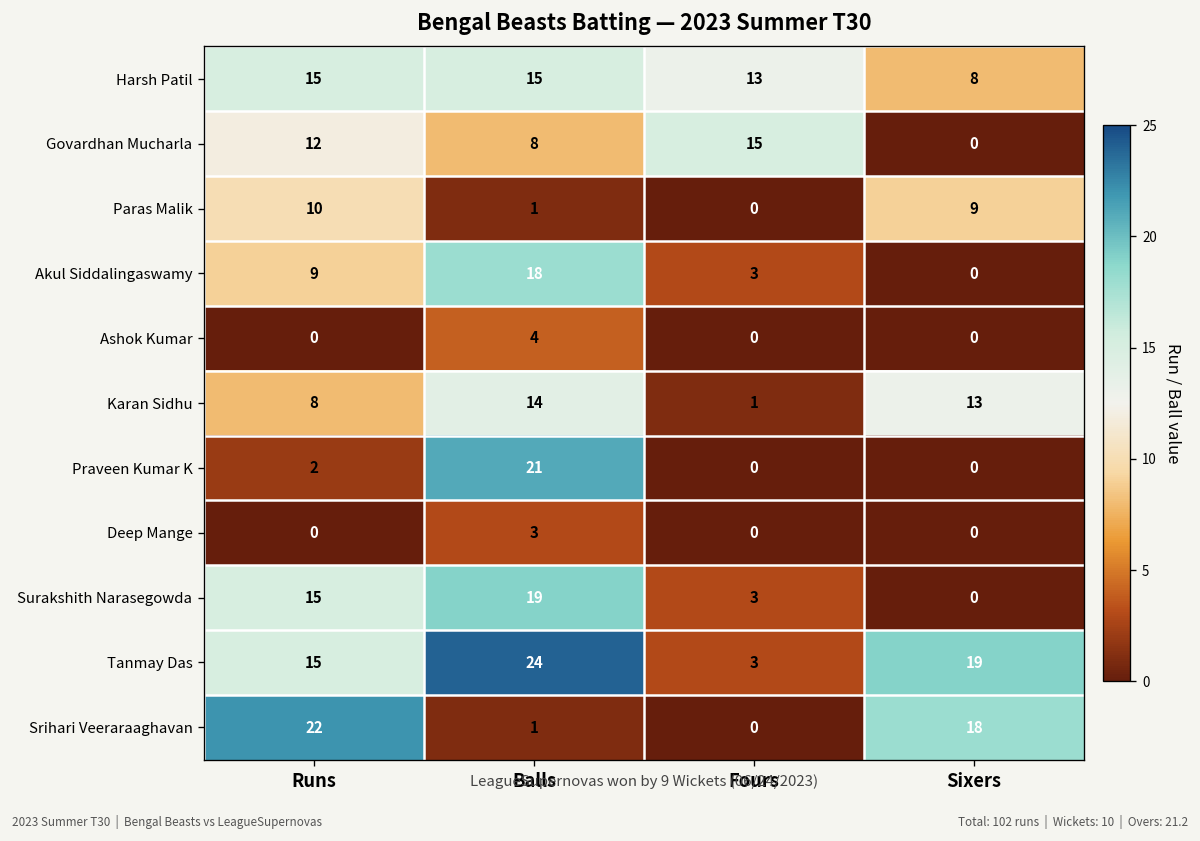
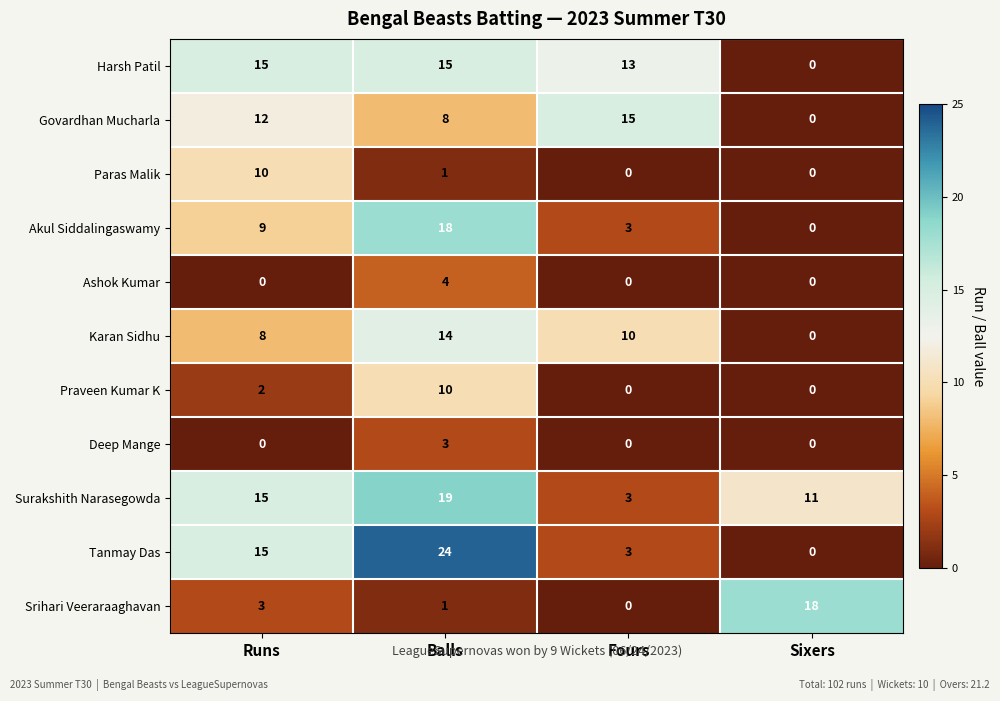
Harsh Patil, Sixers: 8 -> 0
Paras Malik, Sixers: 9 -> 0
Karan Sidhu, Fours: 1 -> 10
Karan Sidhu, Sixers: 13 -> 0
Praveen Kumar K, Balls: 21 -> 10
Surakshith Narasegowda, Sixers: 0 -> 11
Tanmay Das, Sixers: 19 -> 0
Srihari Veeraraaghavan, Runs: 22 -> 3
